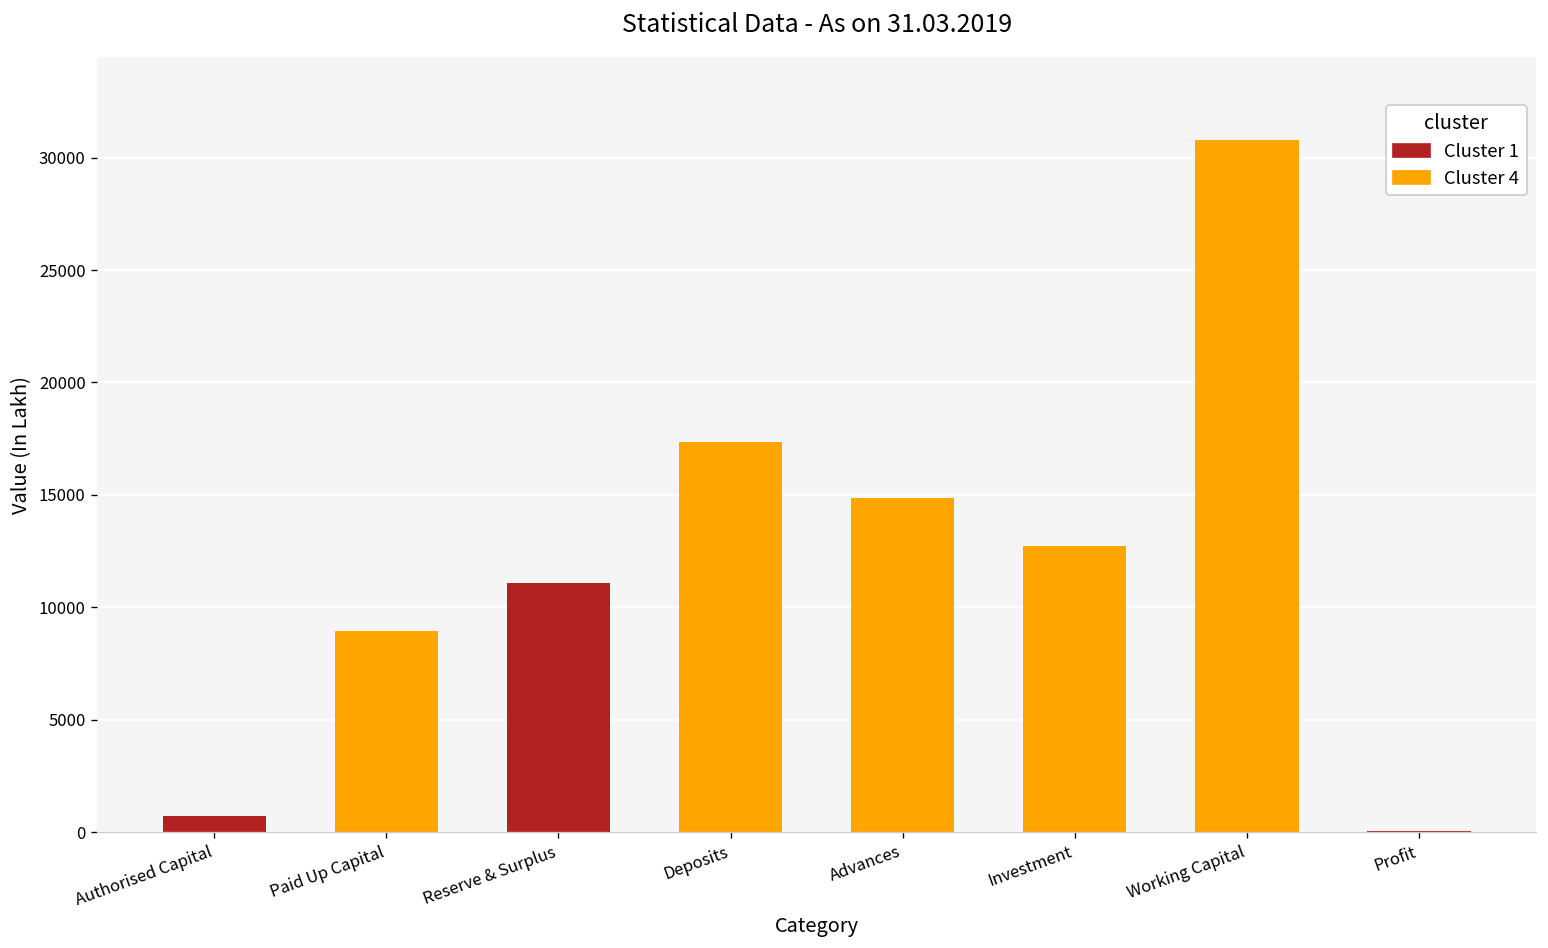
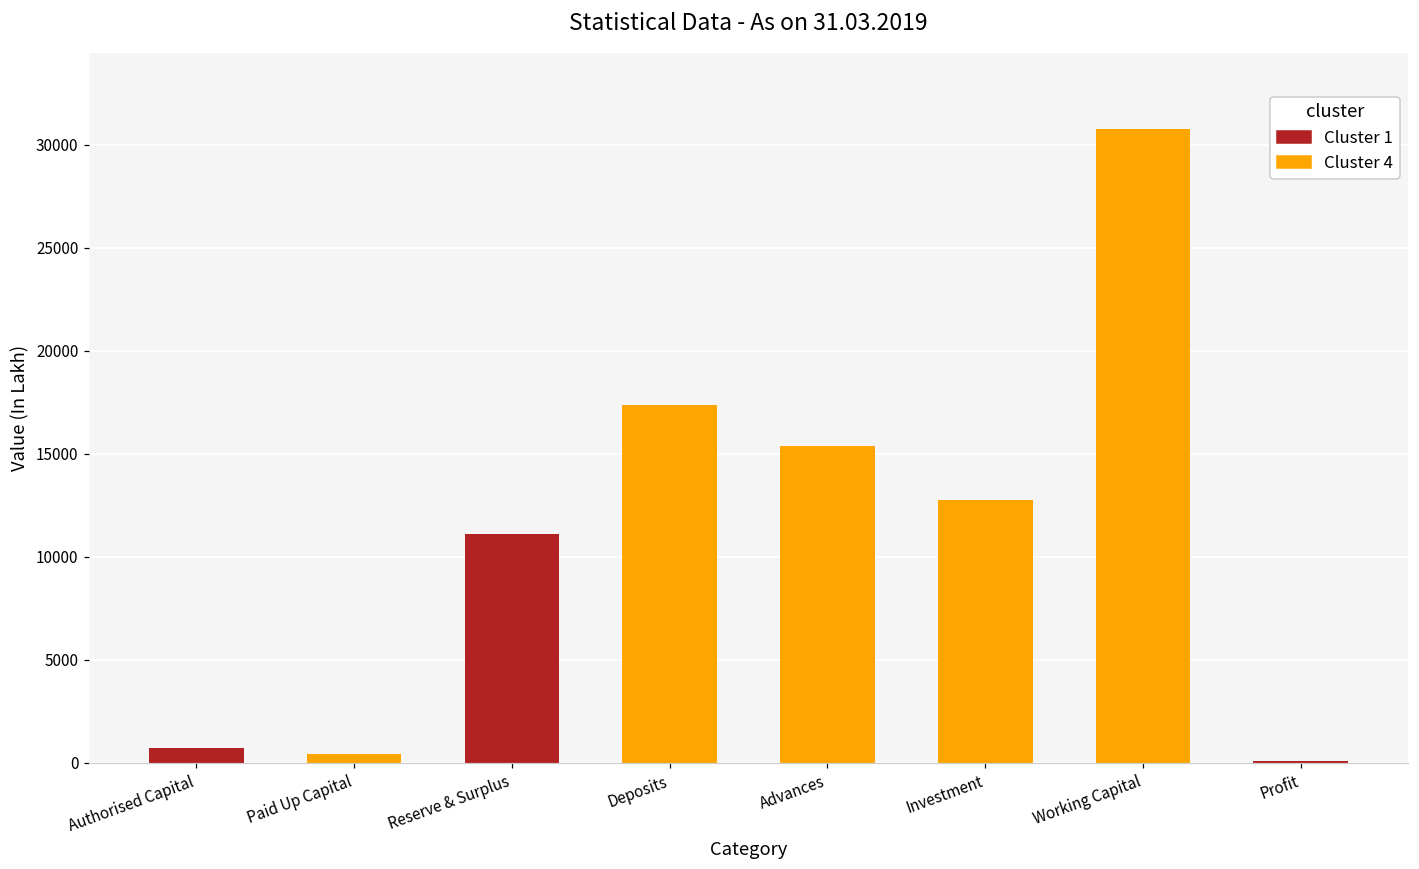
Paid Up Capital: 9000 -> 400
Advances: 14900 -> 15400
